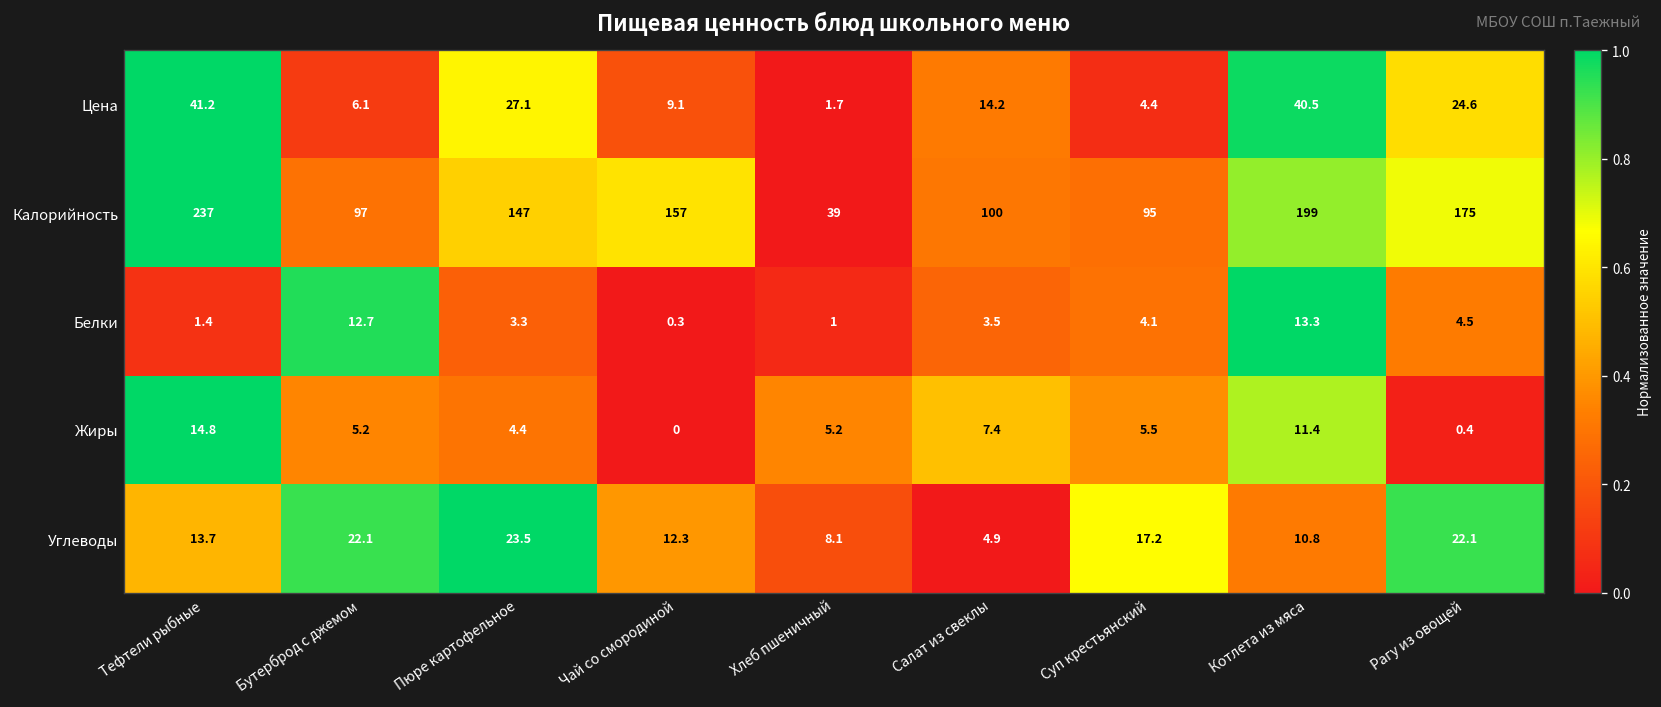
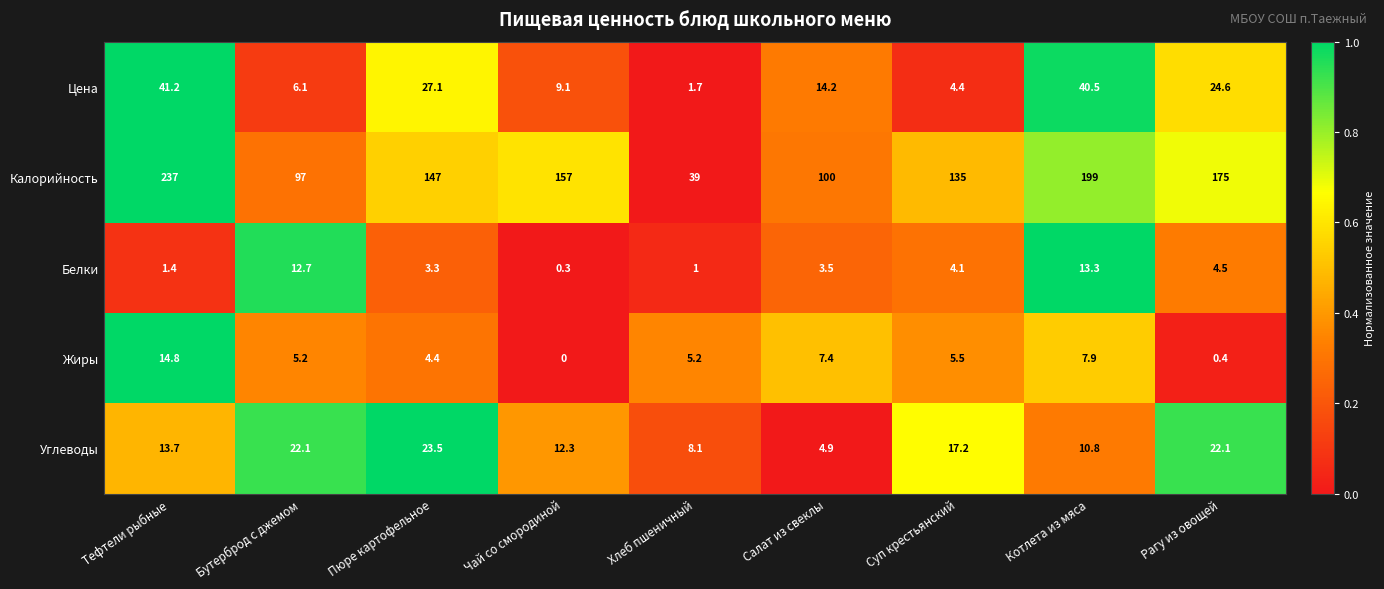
Калорийность, Суп крестьянский: 95 -> 135
Жиры, Котлета из мяса: 11.4 -> 7.9
